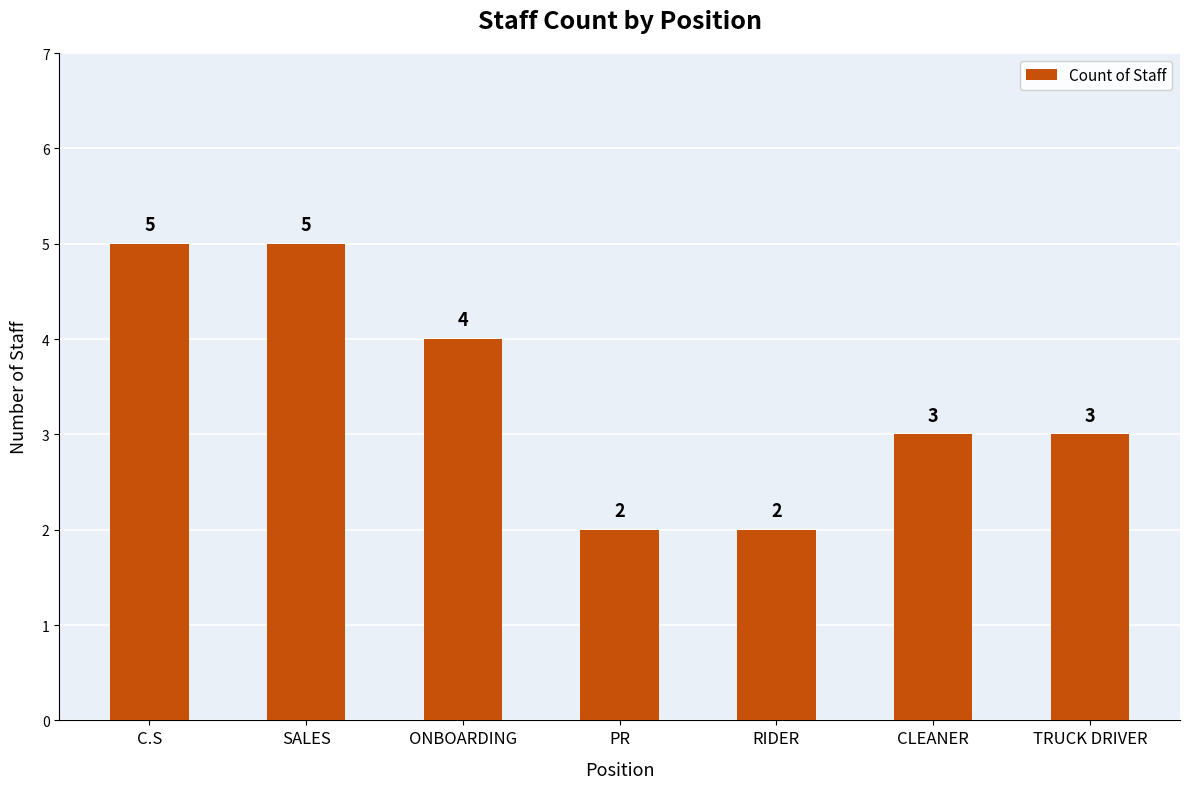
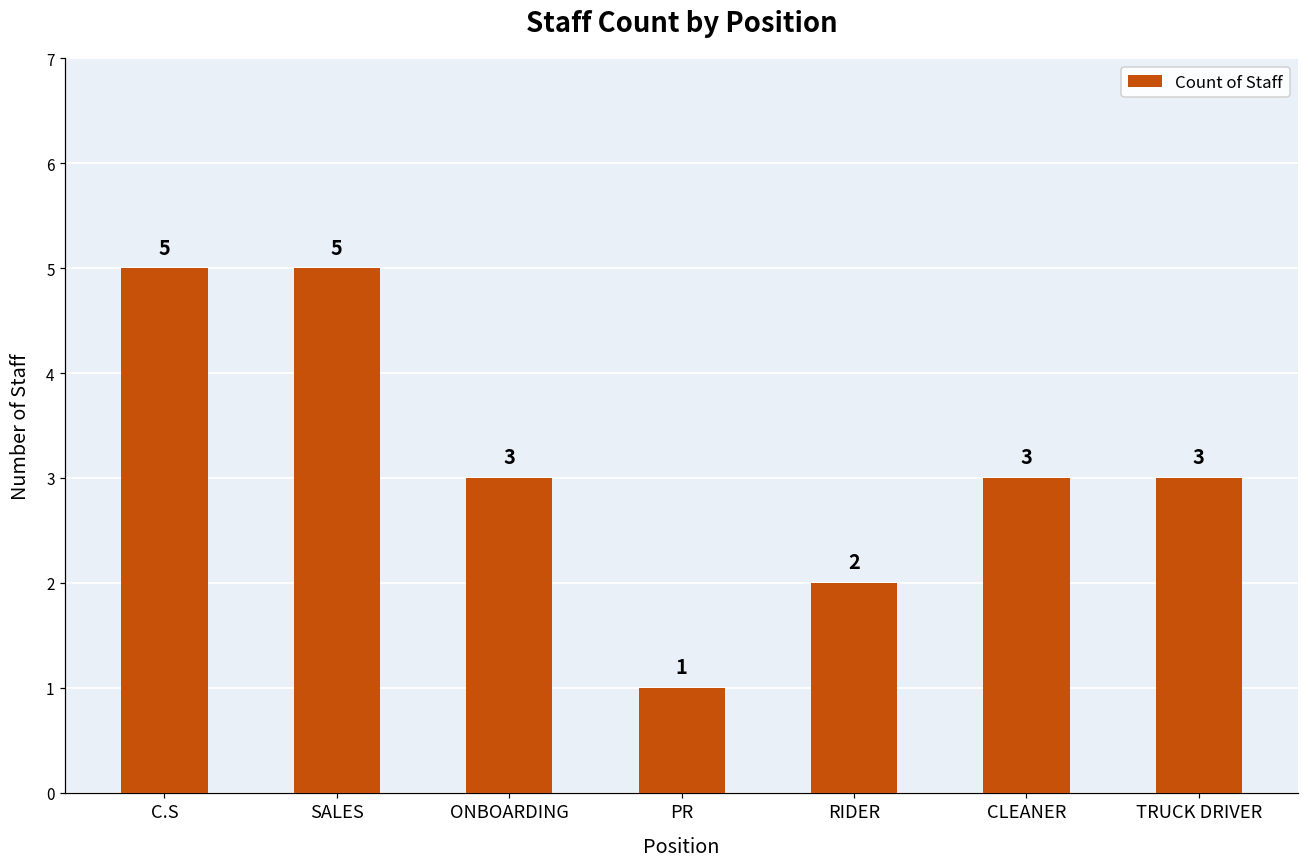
ONBOARDING: 4 -> 3
PR: 2 -> 1
